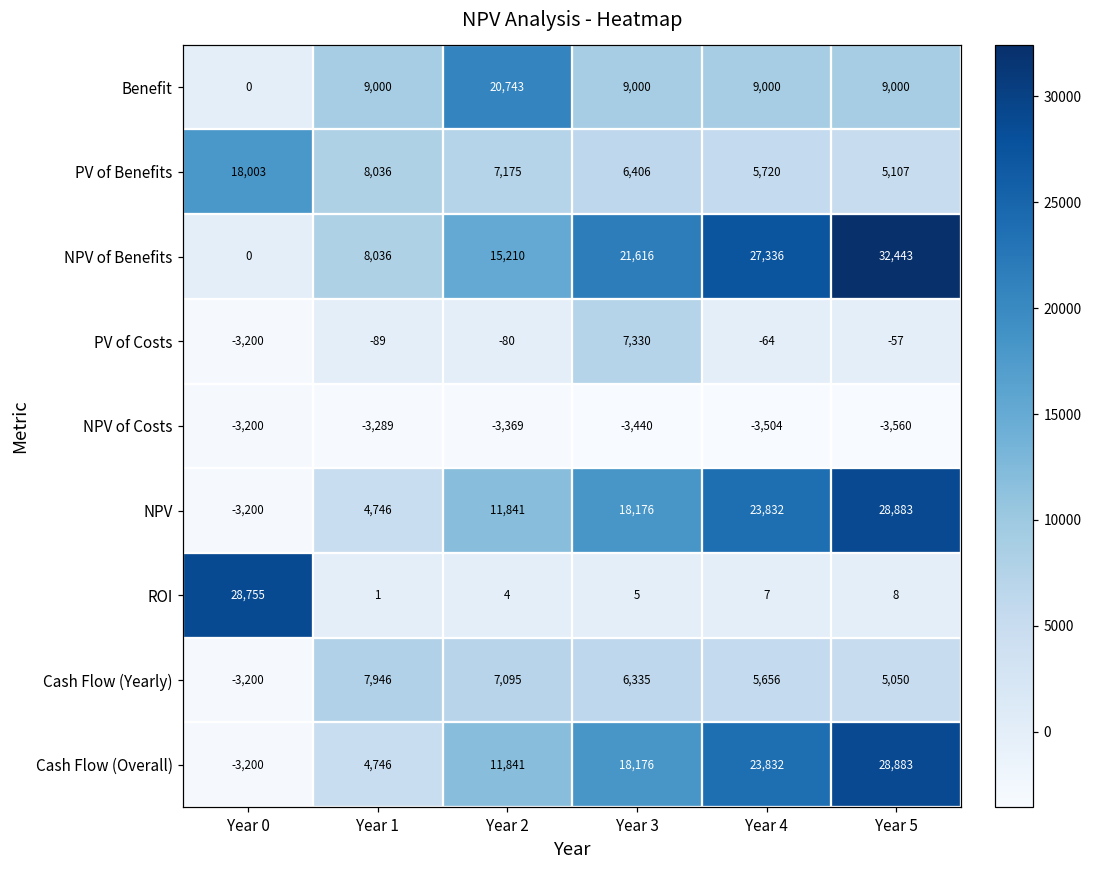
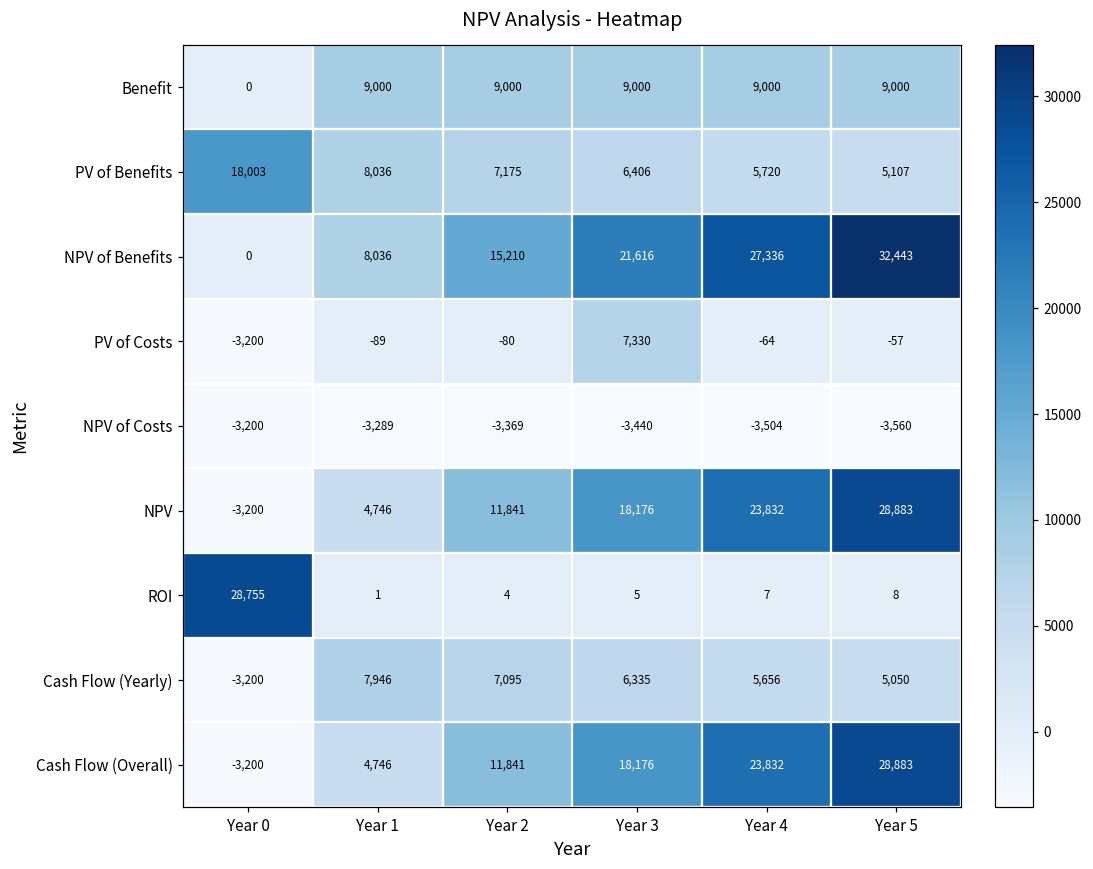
Benefit, Year 2: 20,743 -> 9,000
